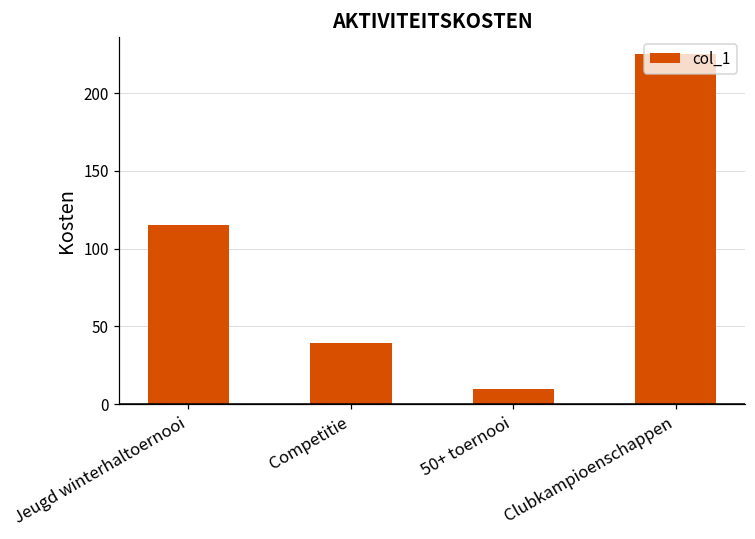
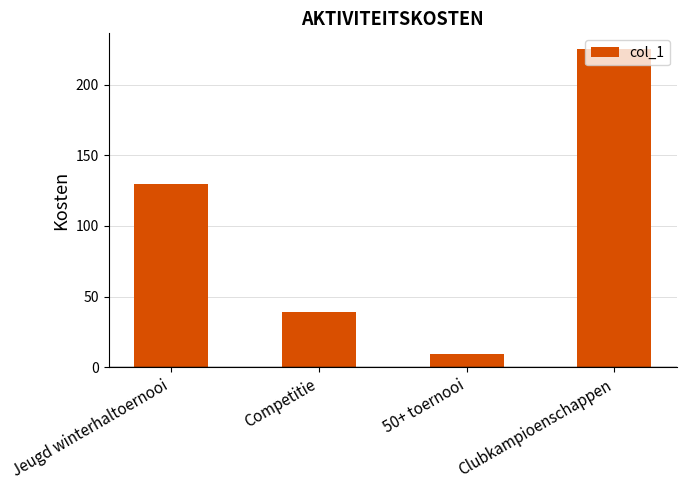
Jeugd winterhaltoernooi: 115 -> 130
